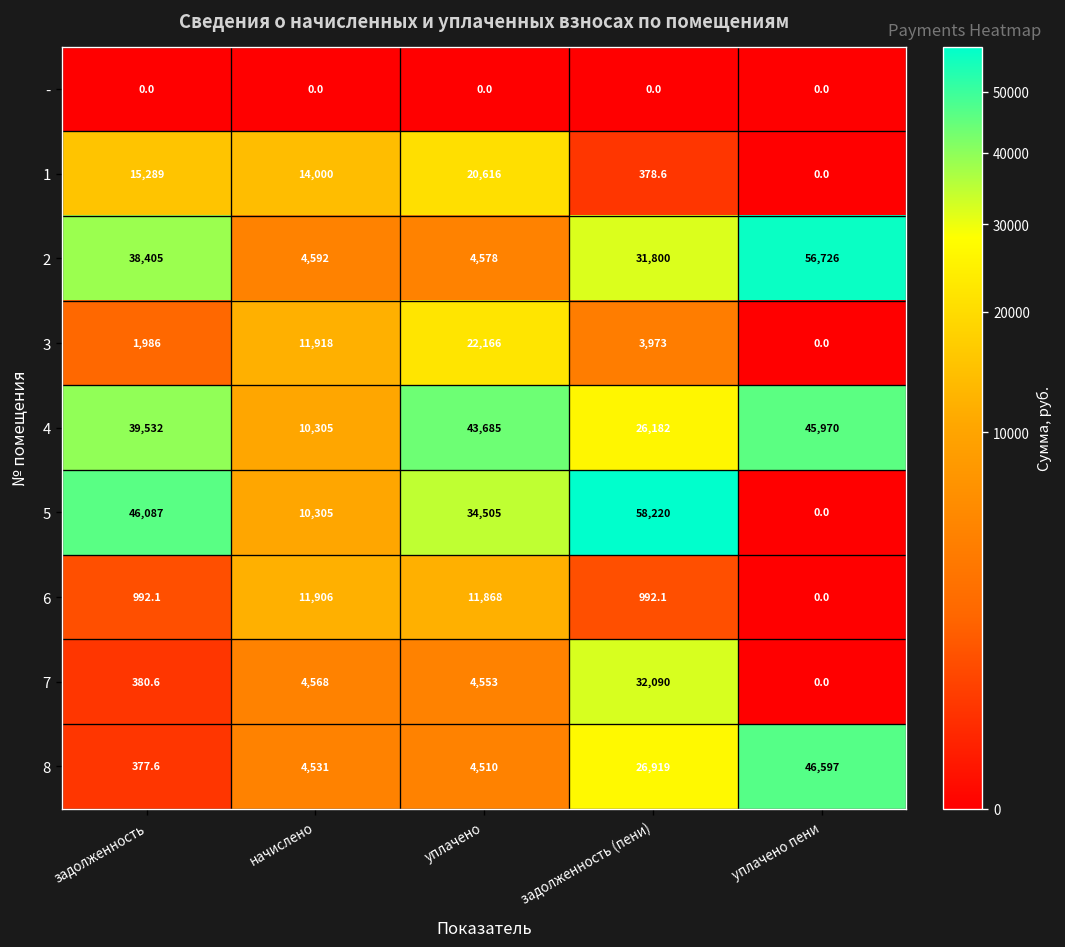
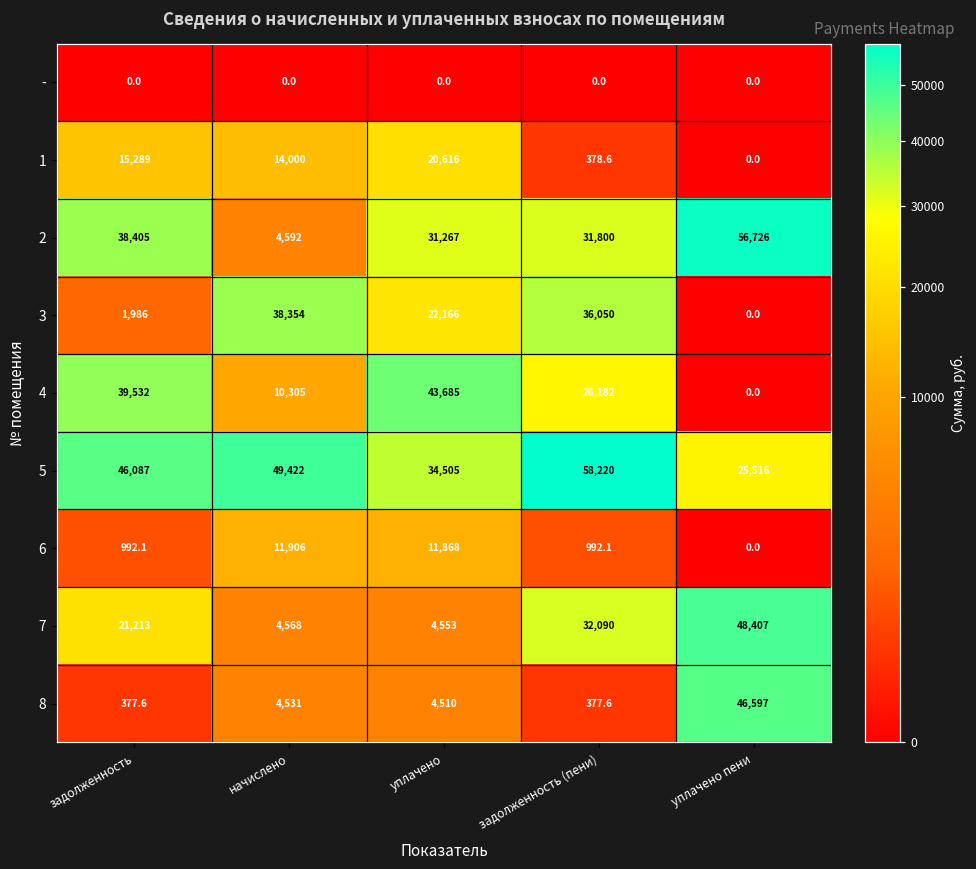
2, уплачено: 4,578 -> 31,267
3, начислено: 11,918 -> 38,354
3, задолженность (пени): 3,973 -> 36,050
4, уплачено пени: 45,970 -> 0.0
5, начислено: 10,305 -> 49,422
5, уплачено пени: 0.0 -> 25,516
7, задолженность: 380.6 -> 21,213
7, уплачено пени: 0.0 -> 48,407
8, задолженность (пени): 26,919 -> 377.6
